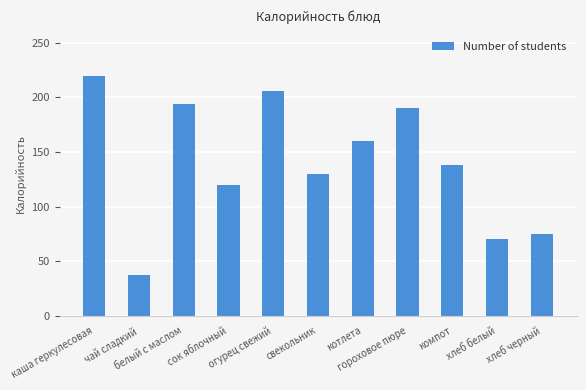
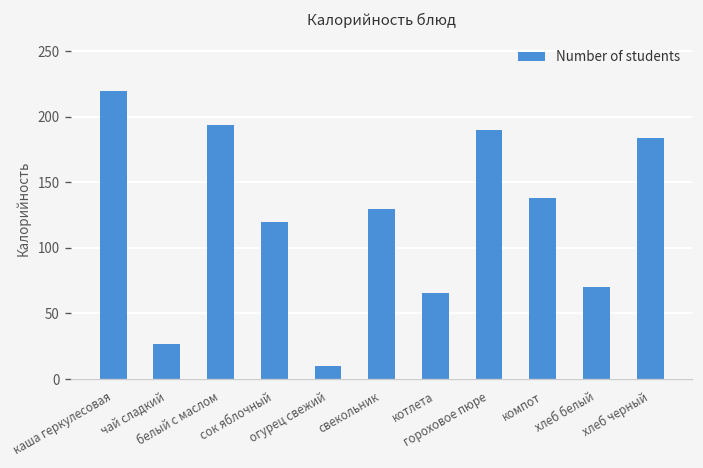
чай сладкий: 37 -> 27
огурец свежий: 206 -> 10
котлета: 160 -> 66
хлеб черный: 75 -> 184
